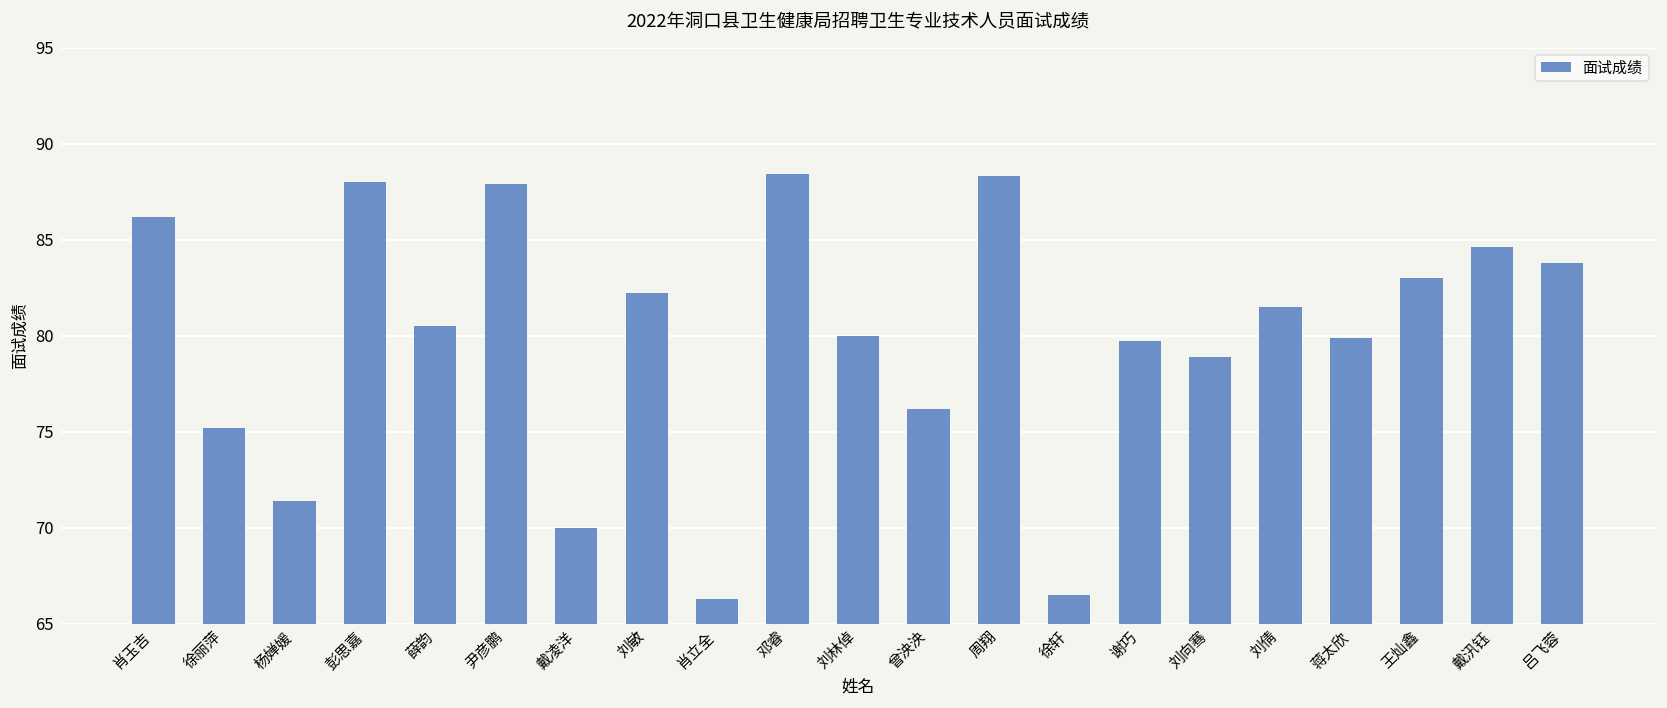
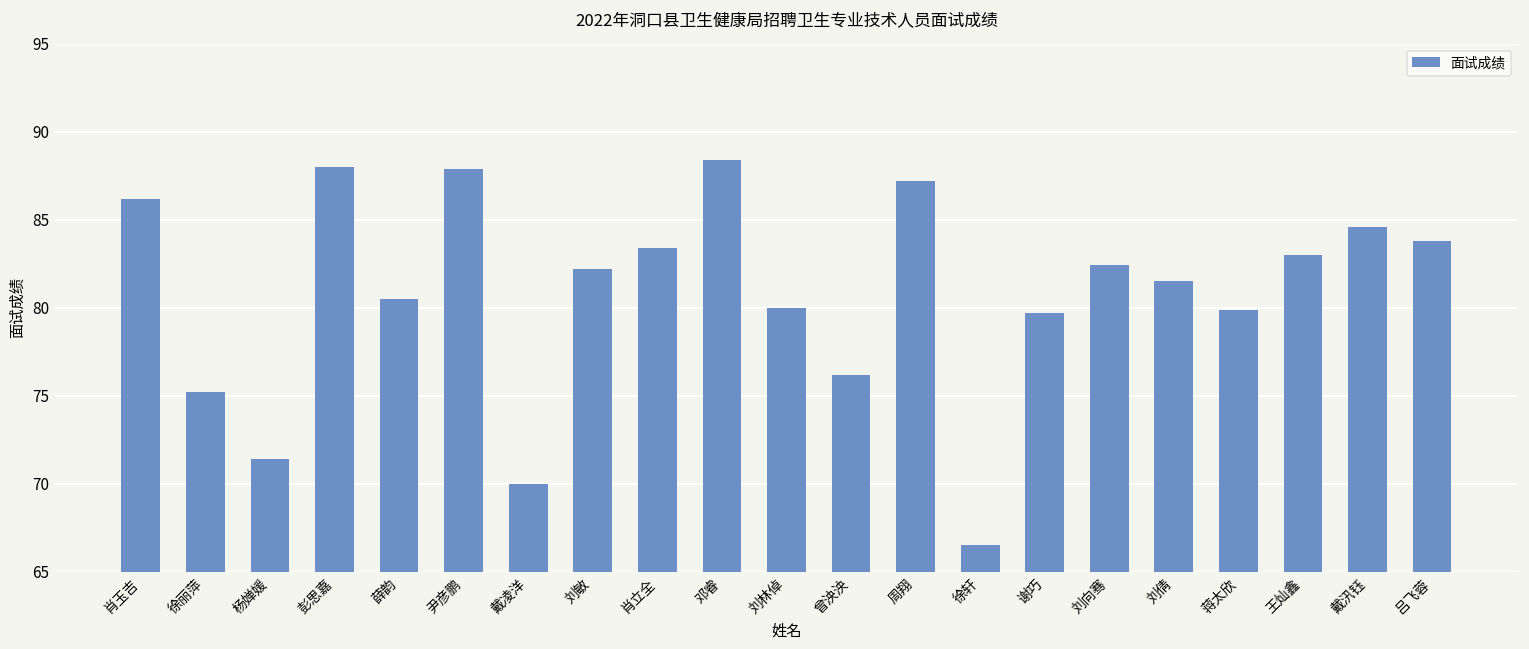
肖立全: 66.3 -> 83.4
周翔: 88.3 -> 87.2
刘向骞: 78.9 -> 82.4
